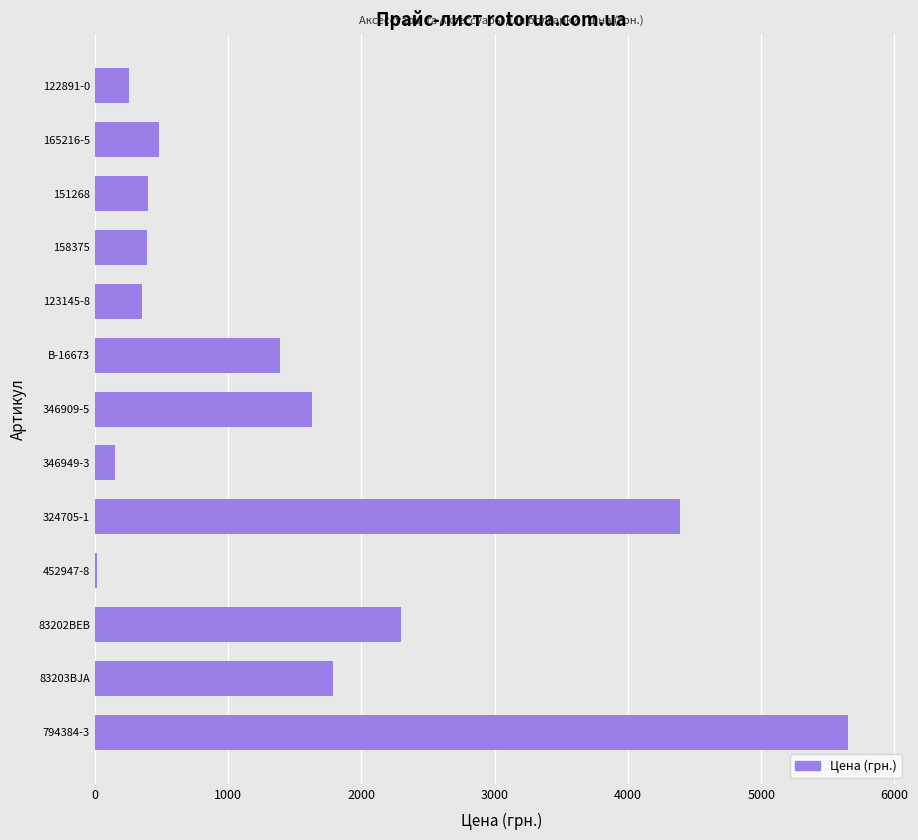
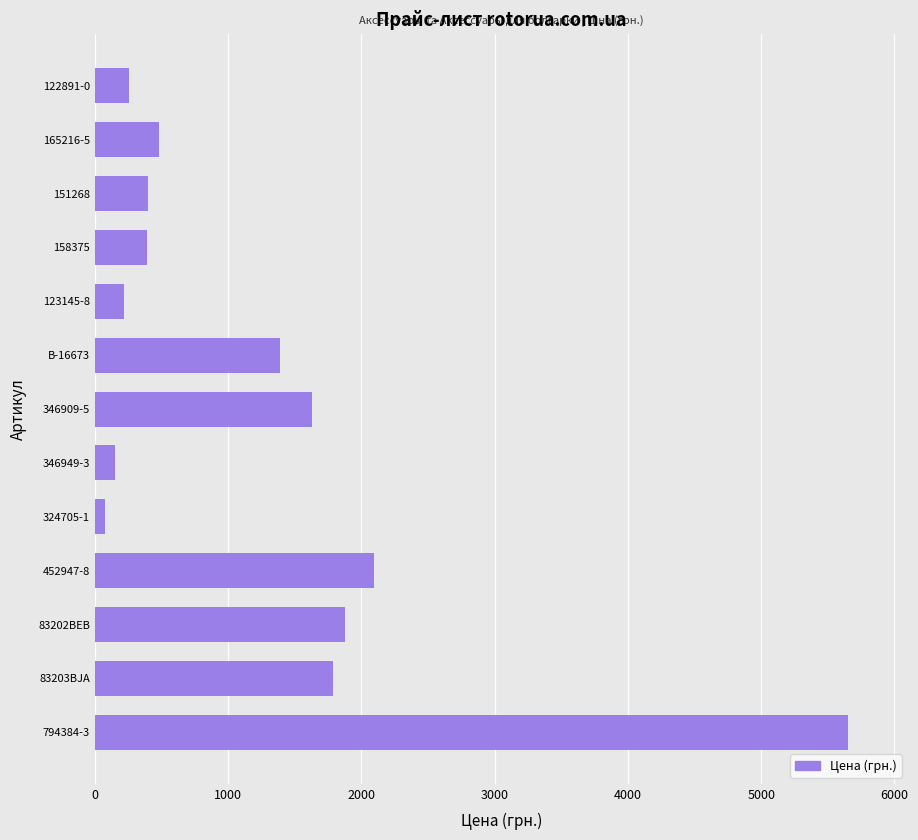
123145-8: 350 -> 220
324705-1: 4390 -> 80
452947-8: 10 -> 2100
83202BEB: 2300 -> 1870
